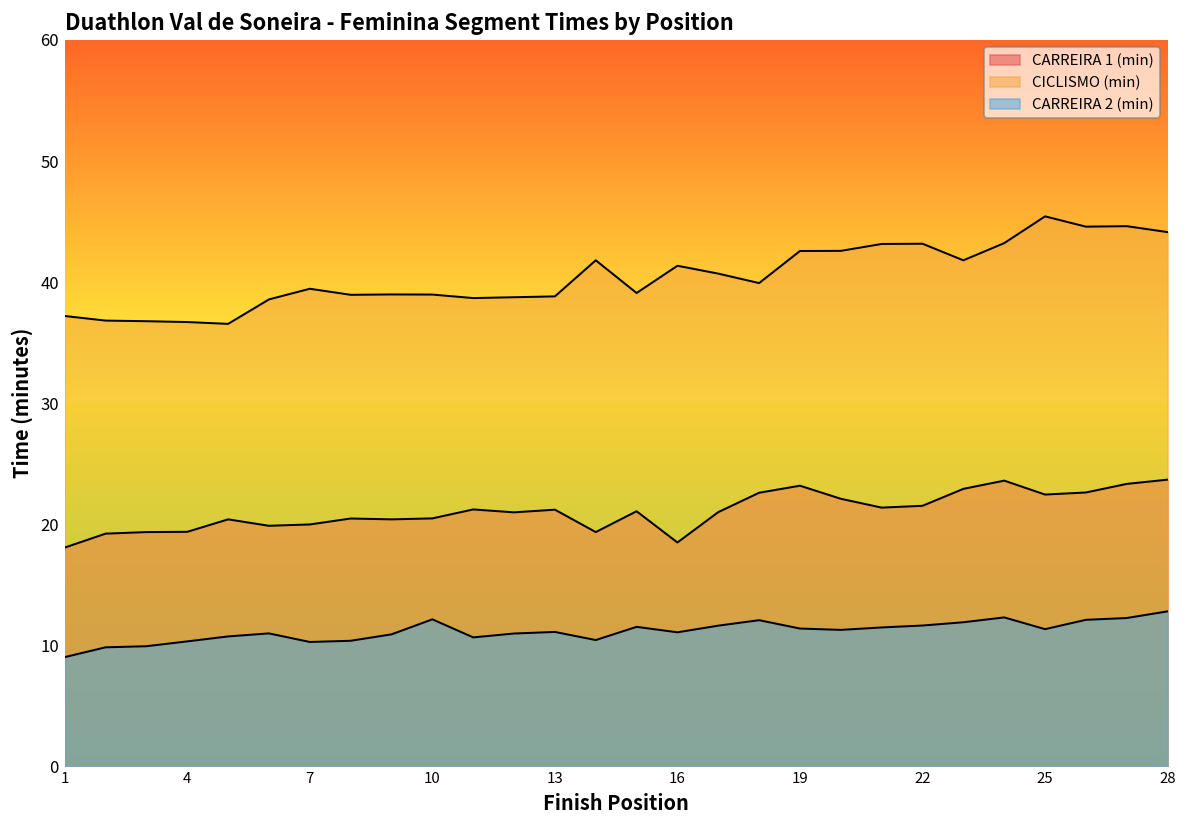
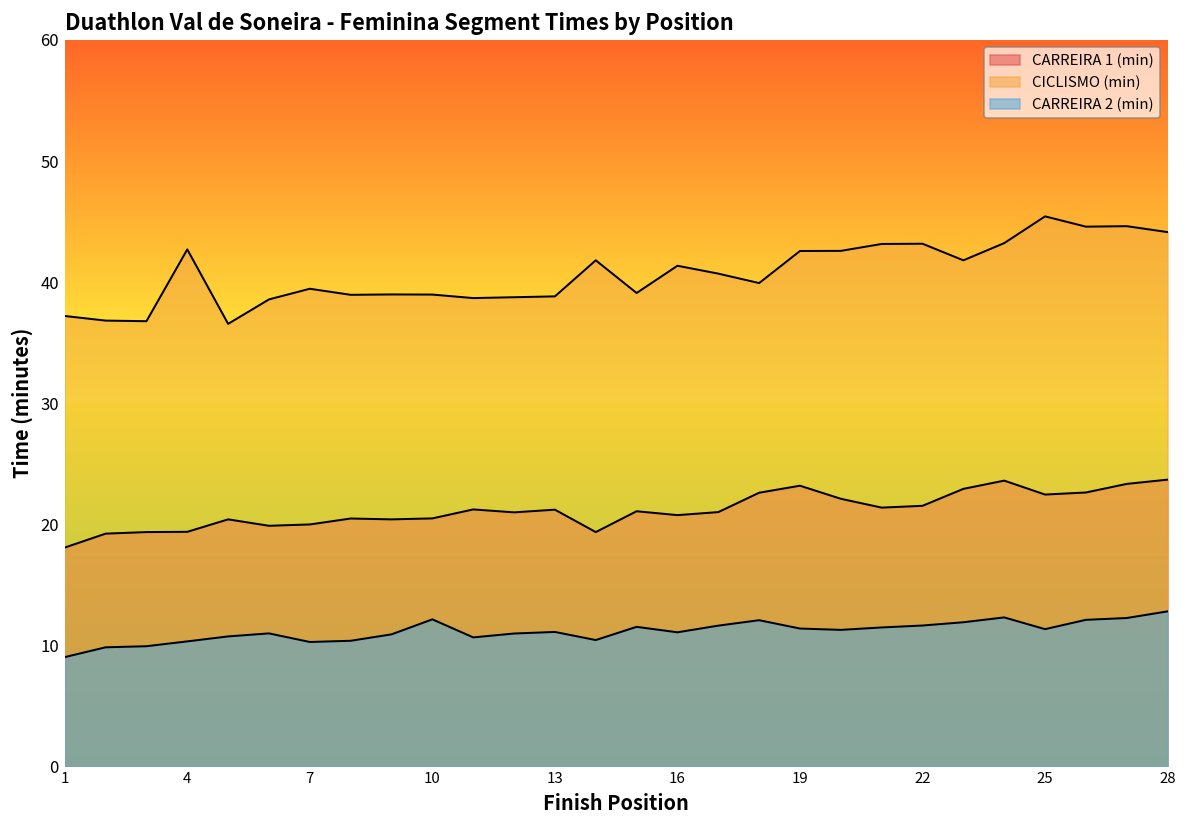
CICLISMO (min), 4: 36.7 -> 42.7
CARREIRA 1 (min), 16: 18.5 -> 20.8
